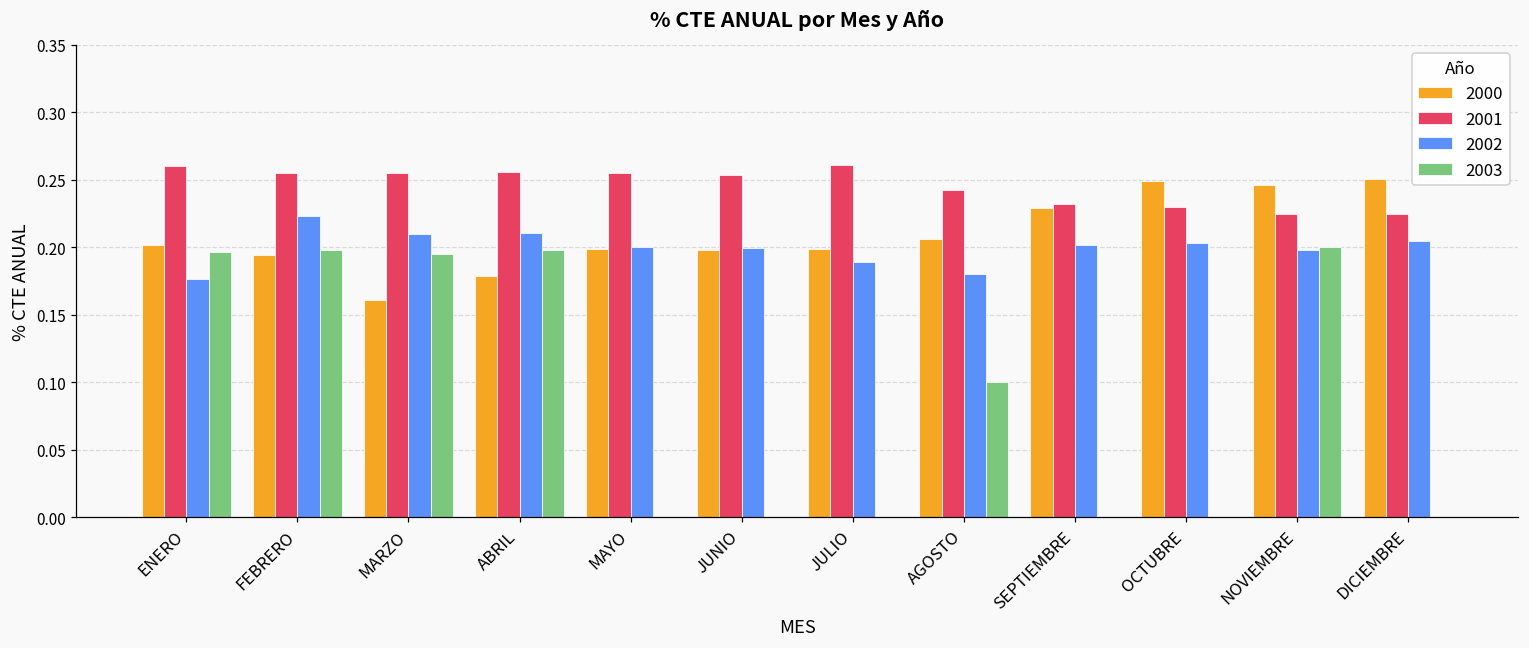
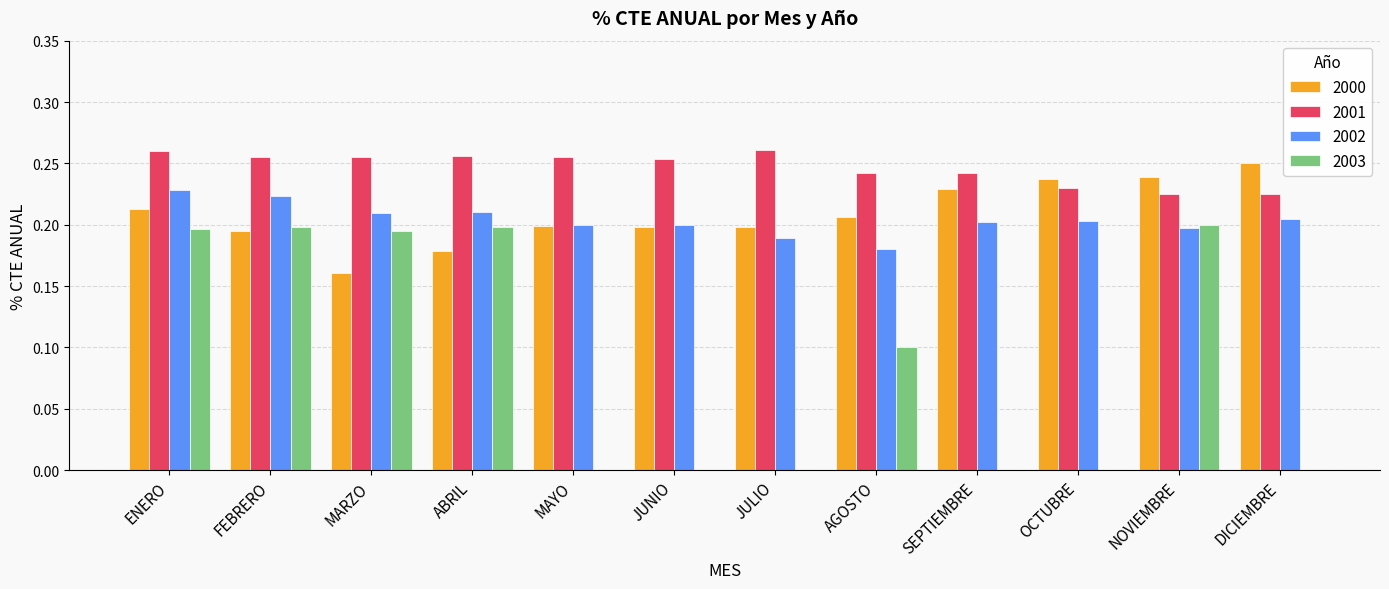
2000, ENERO: 0.202 -> 0.213
2002, ENERO: 0.176 -> 0.228
2001, SEPTIEMBRE: 0.232 -> 0.242
2000, OCTUBRE: 0.249 -> 0.238
2000, NOVIEMBRE: 0.246 -> 0.239
